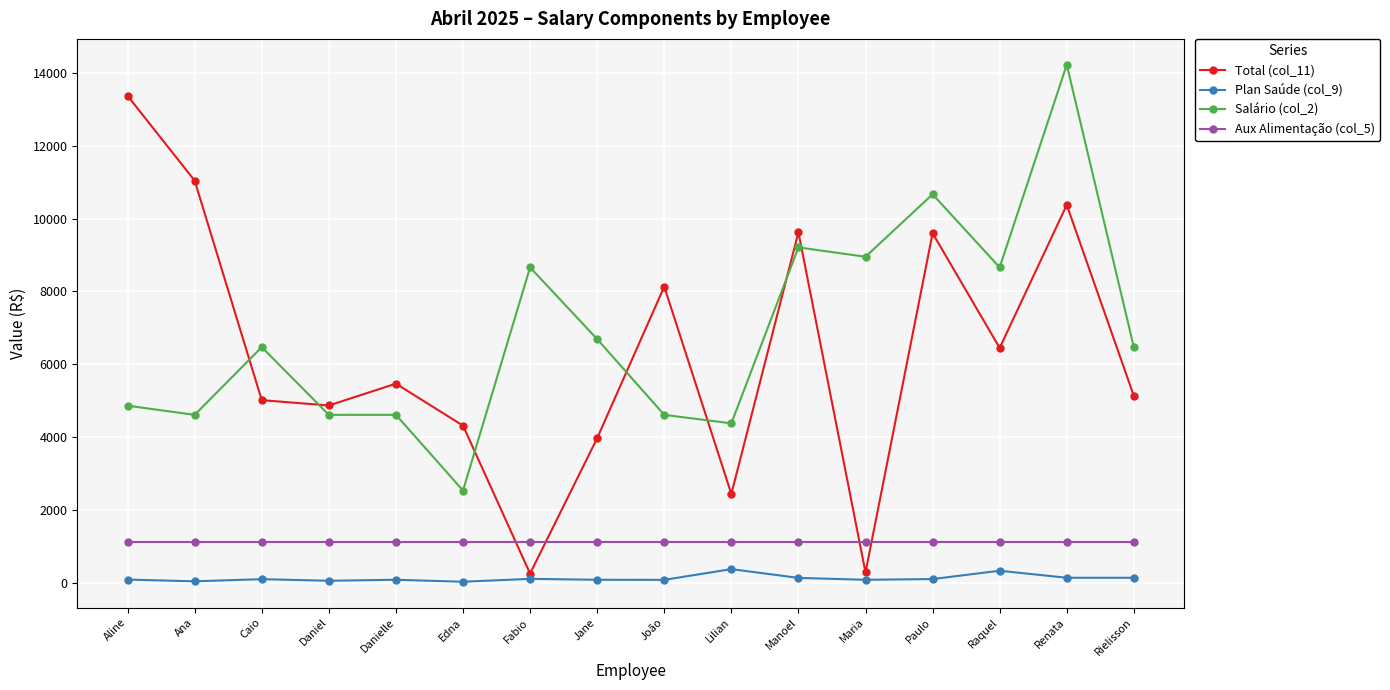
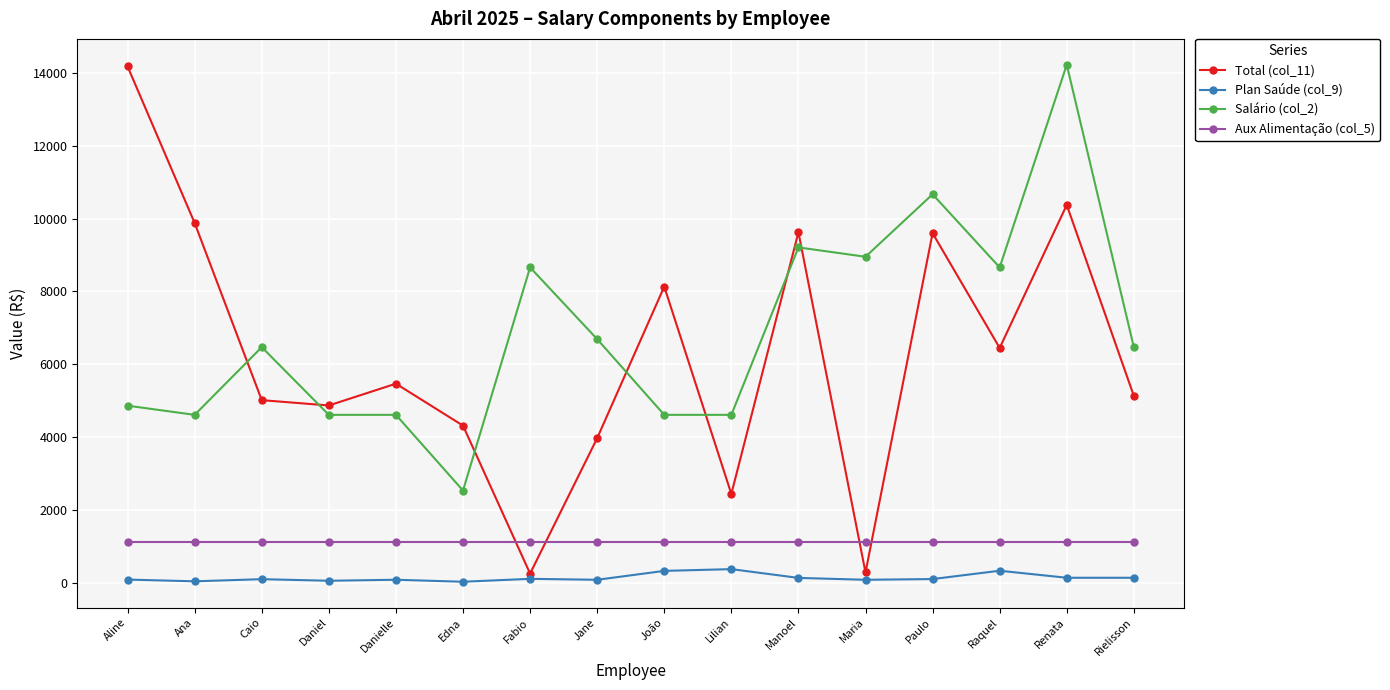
Total (col_11), Aline: 13400 -> 14200
Total (col_11), Ana: 11000 -> 9900
Plan Saúde (col_9), João: 100 -> 300
Salário (col_2), Lilian: 4400 -> 4600
